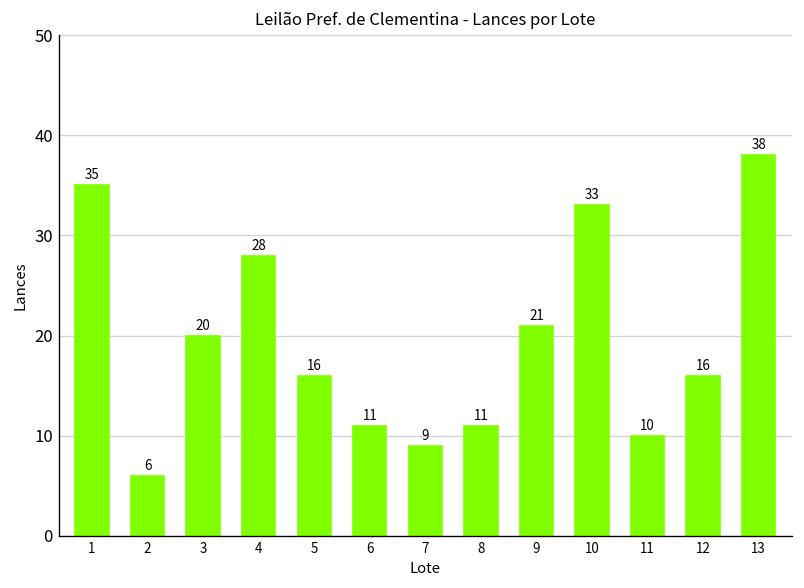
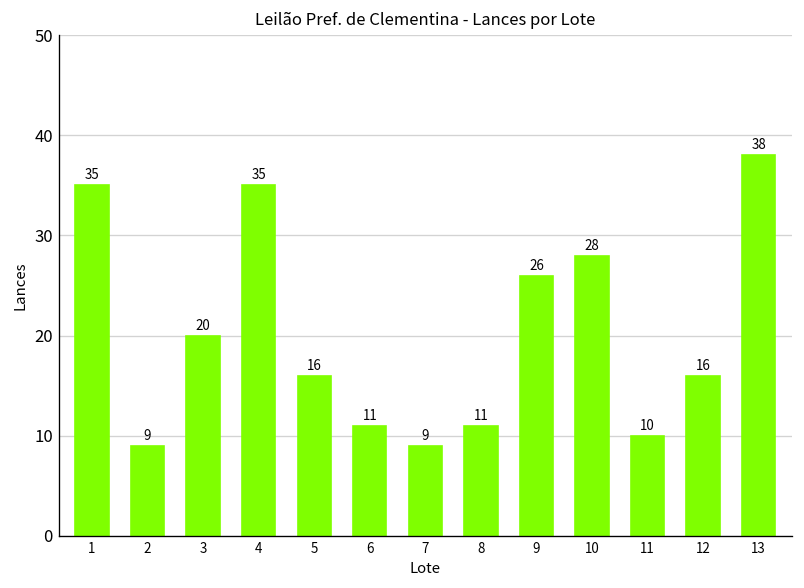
2: 6 -> 9
4: 28 -> 35
9: 21 -> 26
10: 33 -> 28
